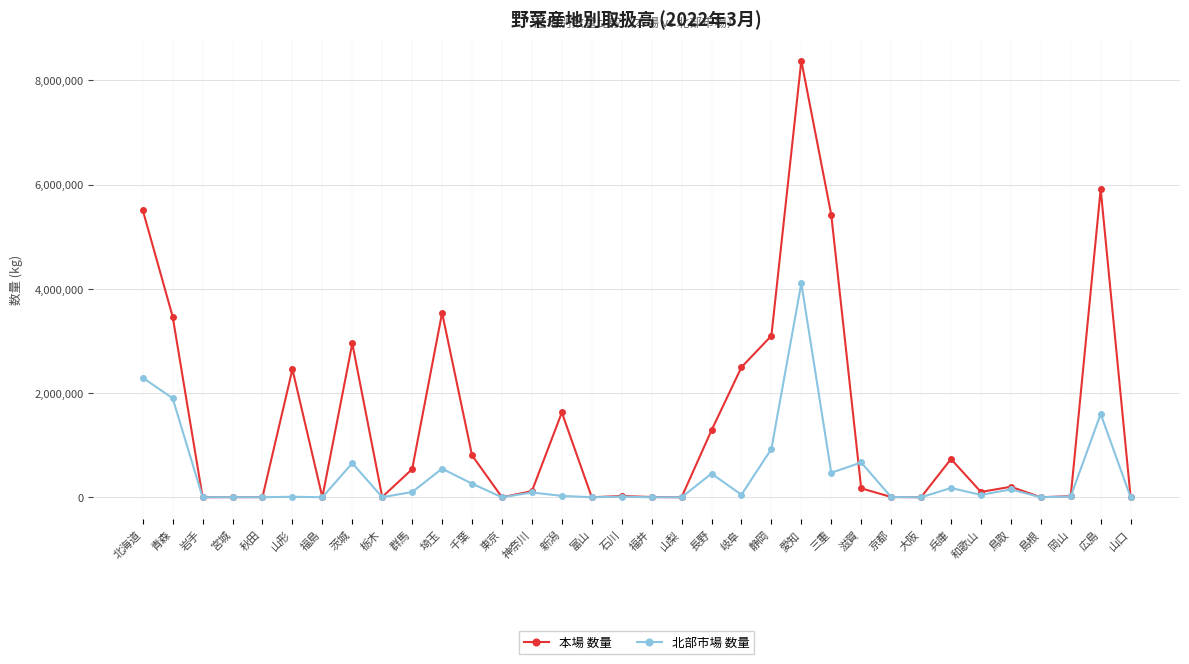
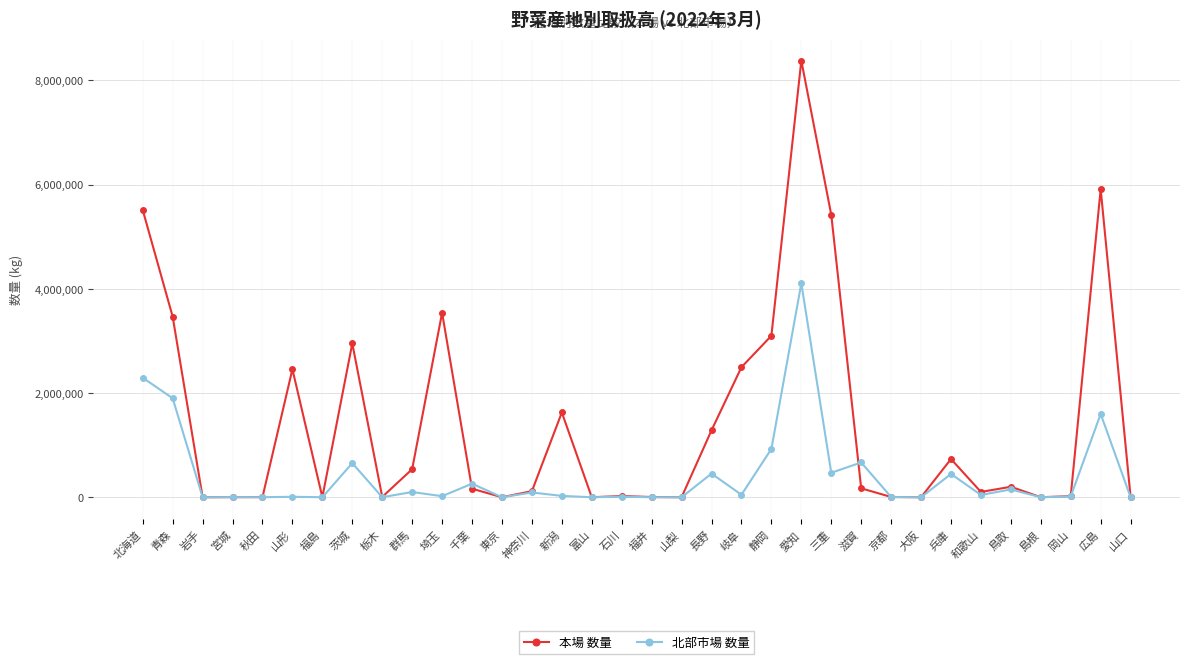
北部市場 数量, 埼玉: 500,000 -> 0
本場 数量, 千葉: 800,000 -> 200,000
北部市場 数量, 兵庫: 200,000 -> 400,000
